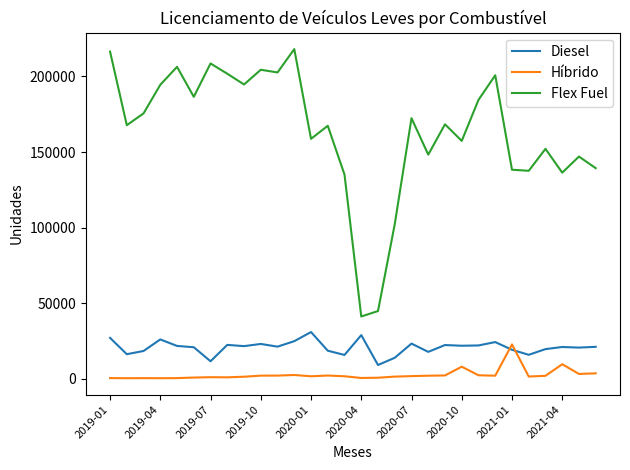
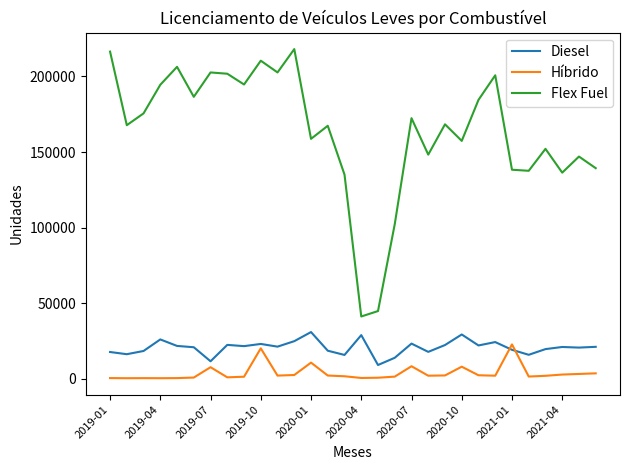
Diesel, 2019-01: 27000 -> 18000
Híbrido, 2019-07: 1000 -> 8000
Flex Fuel, 2019-07: 209000 -> 203000
Híbrido, 2019-10: 2000 -> 20000
Flex Fuel, 2019-10: 204000 -> 210000
Híbrido, 2020-01: 2000 -> 11000
Híbrido, 2020-07: 2000 -> 8000
Diesel, 2020-10: 22000 -> 29000
Híbrido, 2021-04: 10000 -> 3000
